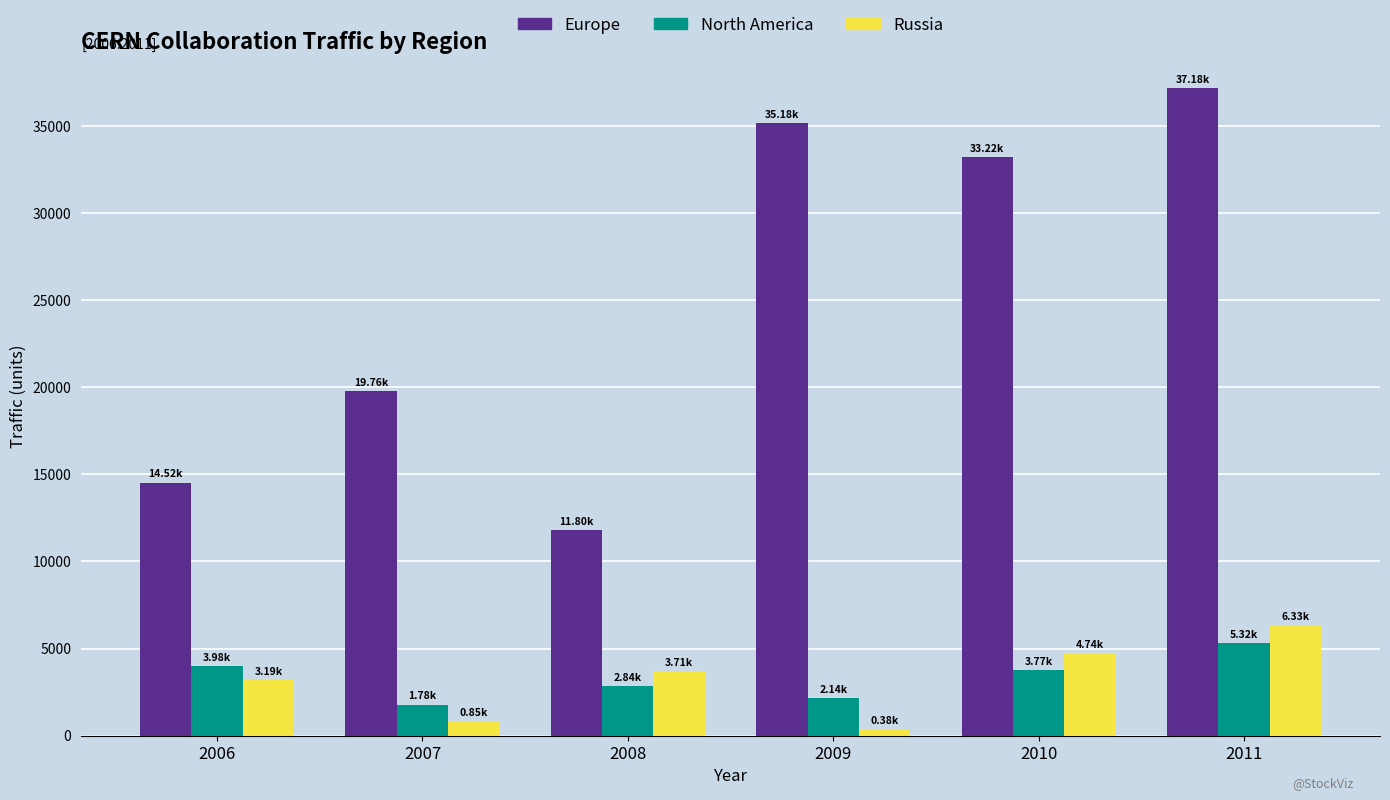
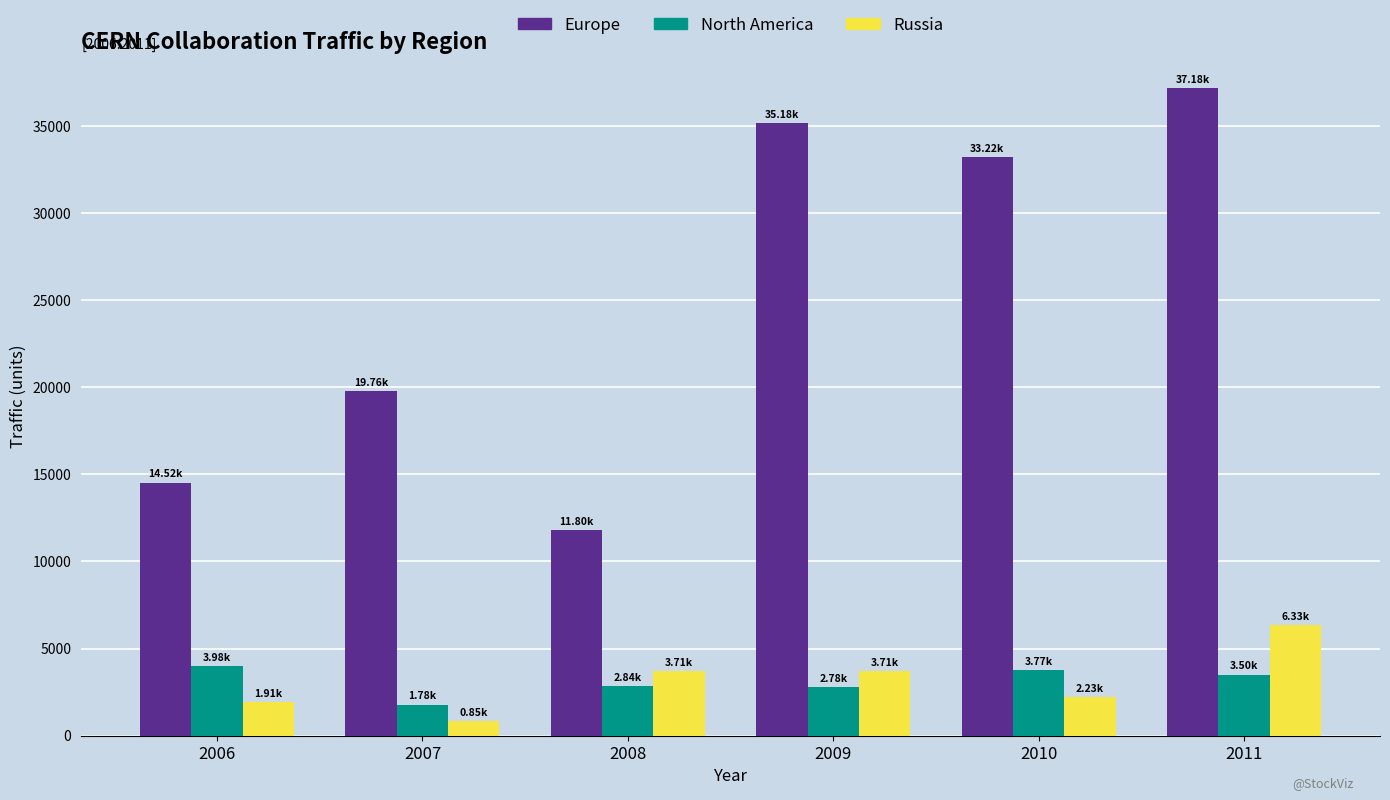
Russia, 2006: 3.19k -> 1.91k
North America, 2009: 2.14k -> 2.78k
Russia, 2009: 0.38k -> 3.71k
Russia, 2010: 4.74k -> 2.23k
North America, 2011: 5.32k -> 3.50k
